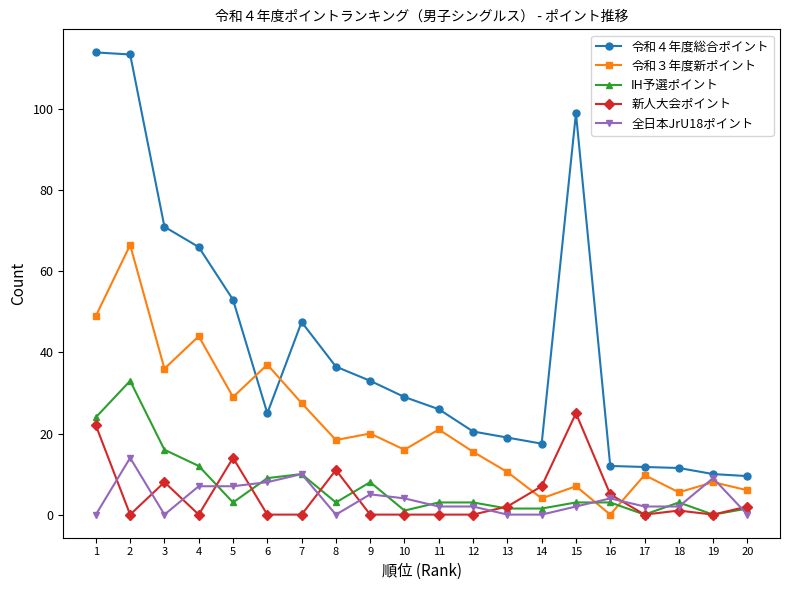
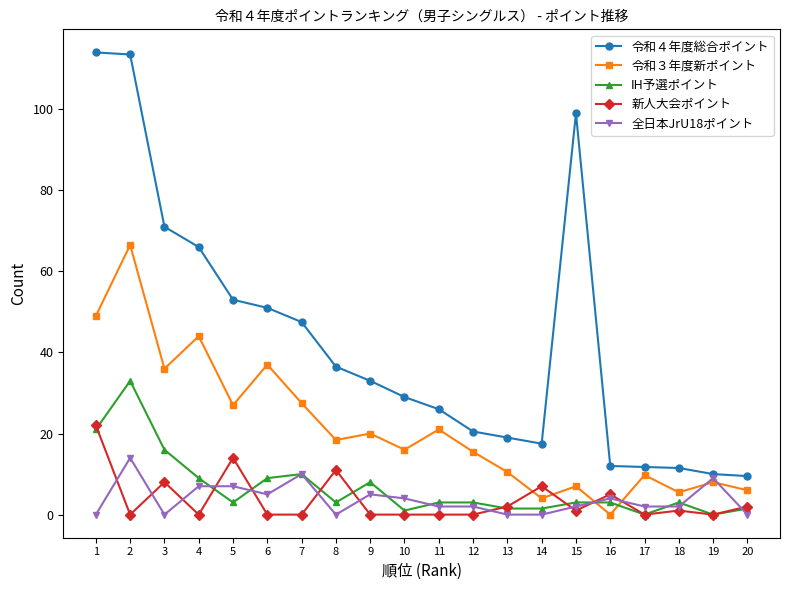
IH予選ポイント, 1: 24 -> 21
IH予選ポイント, 4: 12 -> 9
令和３年度新ポイント, 5: 29 -> 27
令和４年度総合ポイント, 6: 25 -> 51
全日本JrU18ポイント, 6: 8 -> 5
新人大会ポイント, 15: 25 -> 1
